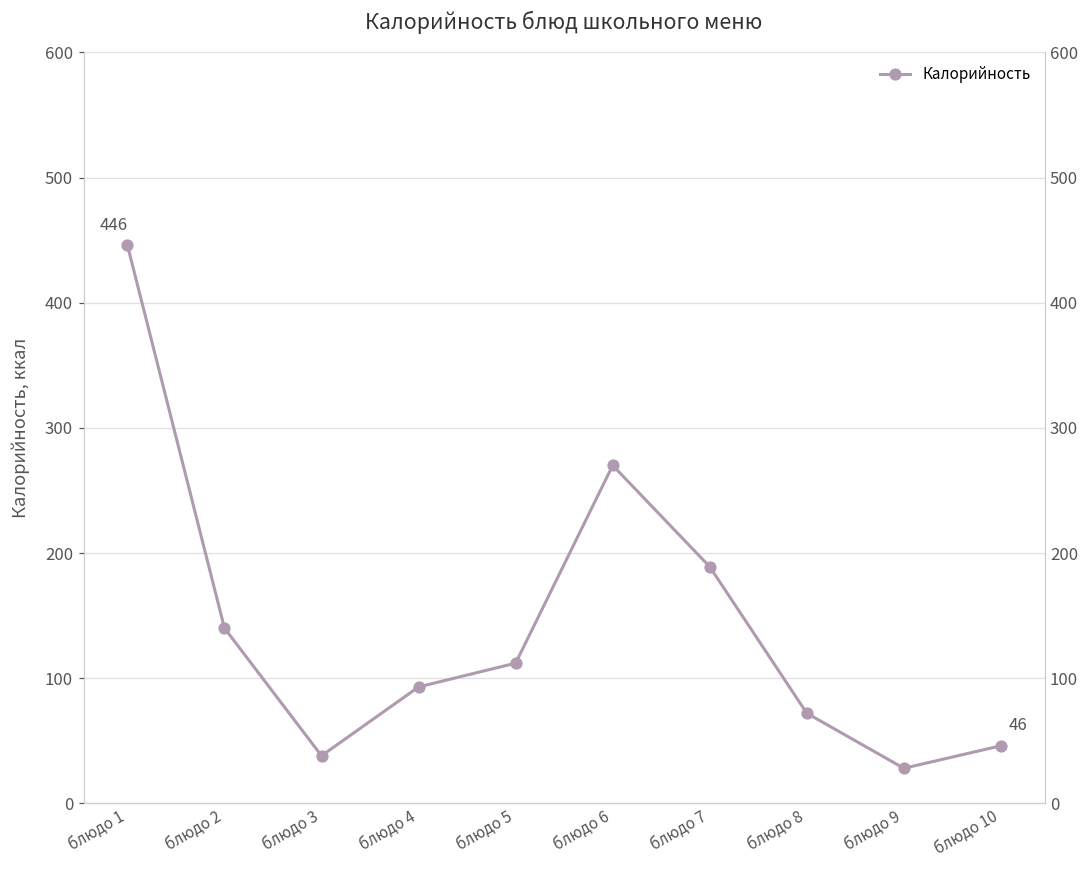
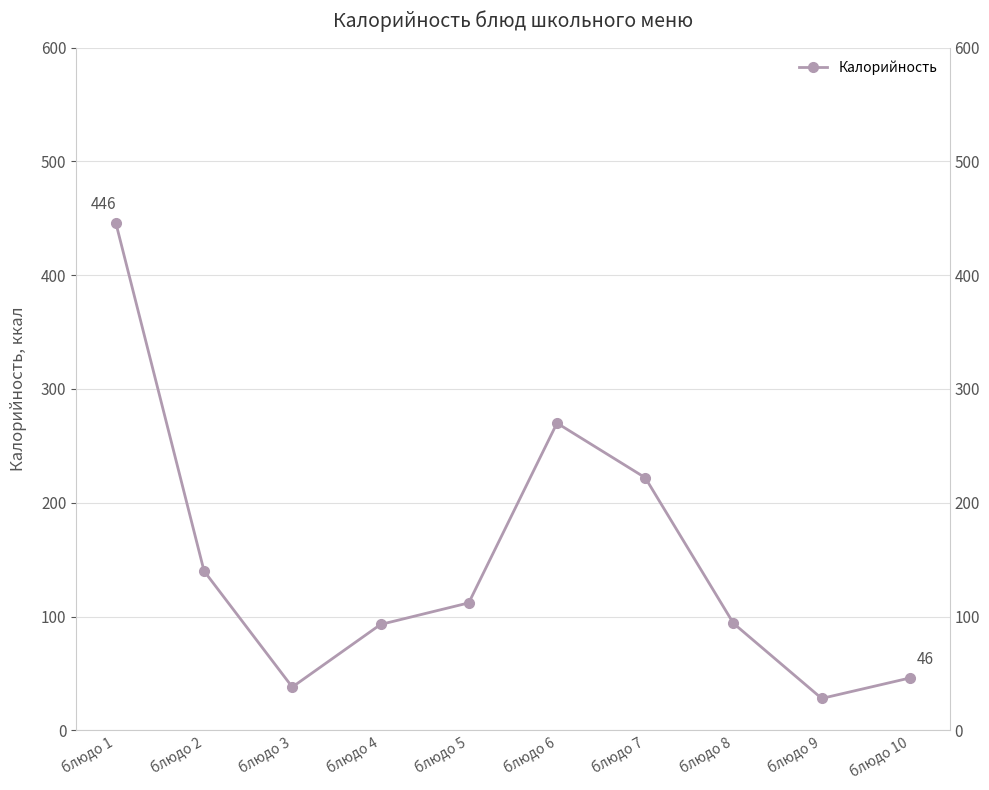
блюдо 7: 189 -> 222
блюдо 8: 72 -> 94
